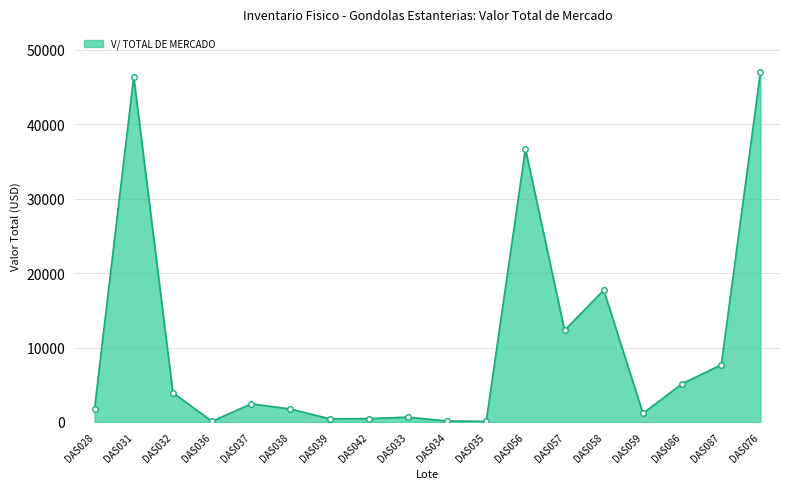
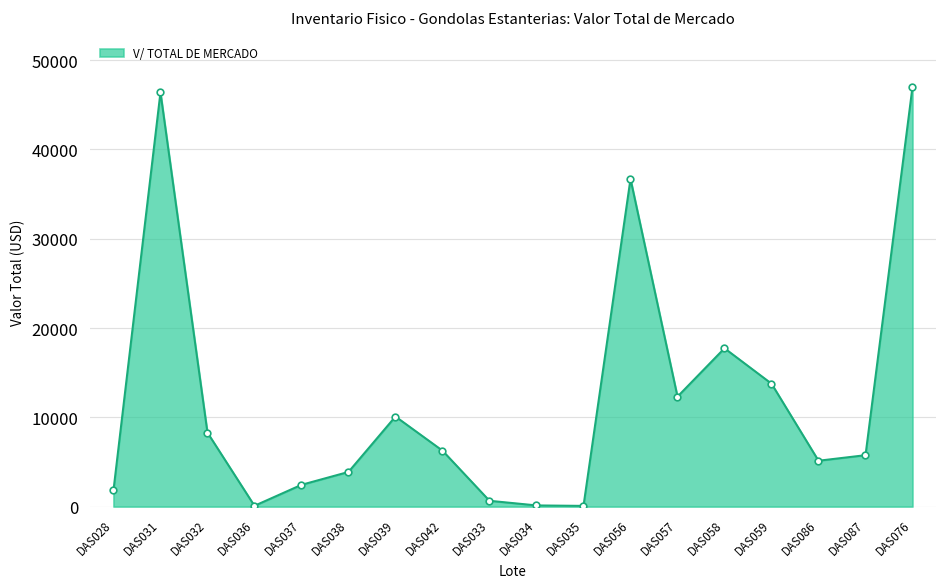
DAS032: 4000 -> 8000
DAS038: 2000 -> 4000
DAS039: 0 -> 10000
DAS042: 0 -> 6000
DAS059: 1000 -> 14000
DAS087: 8000 -> 6000
